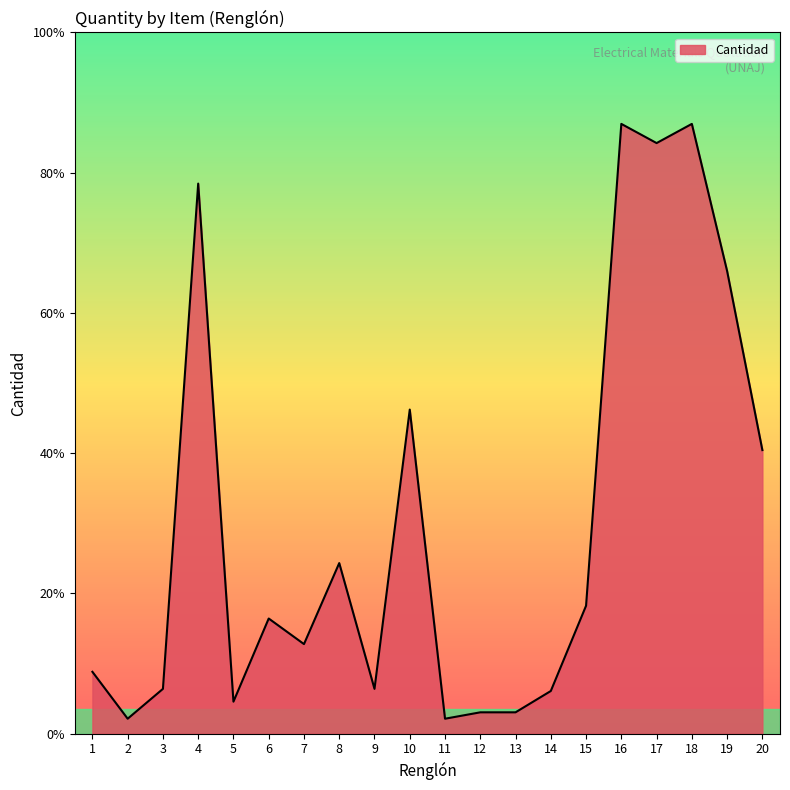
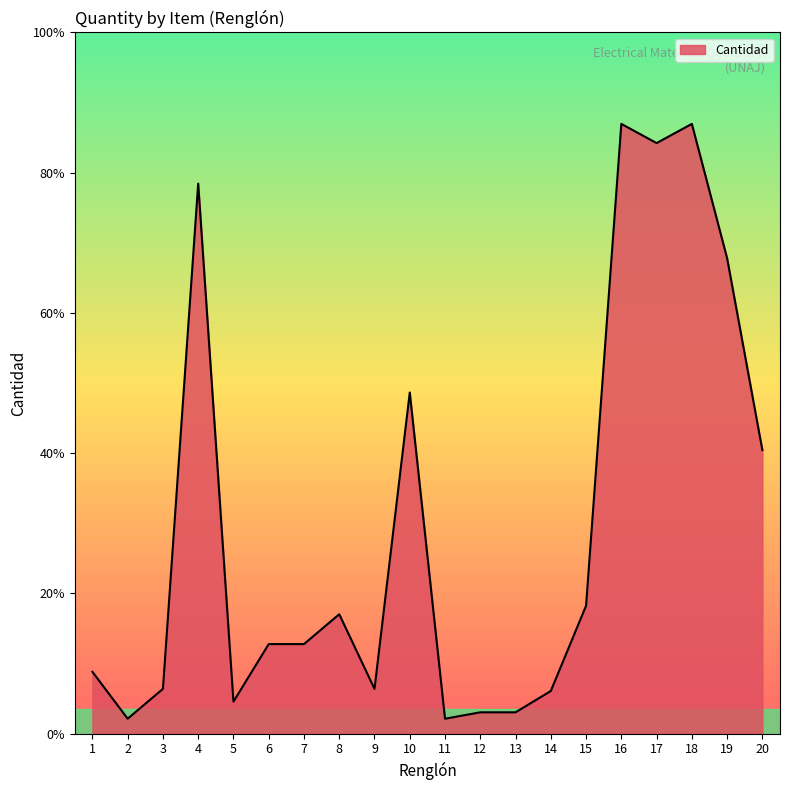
6: 16% -> 13%
8: 24% -> 17%
10: 46% -> 49%
19: 66% -> 68%
